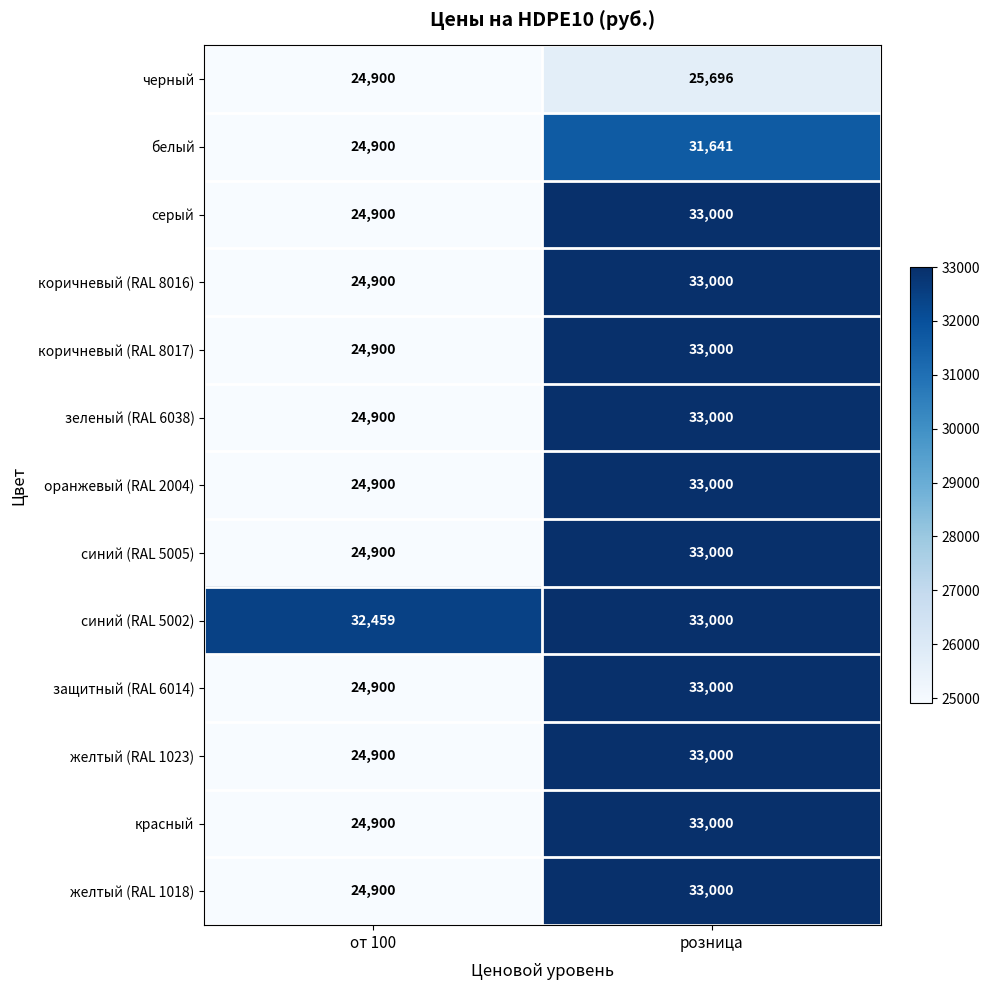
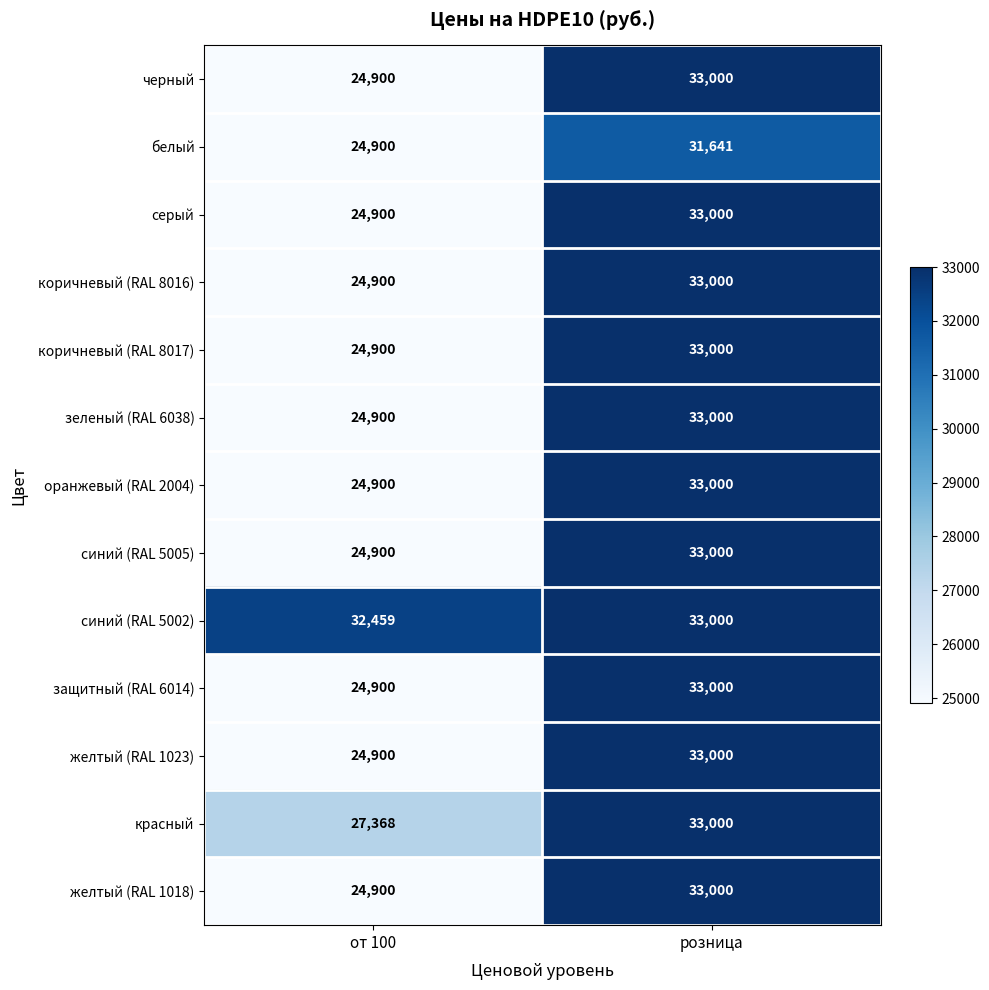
черный, розница: 25,696 -> 33,000
красный, от 100: 24,900 -> 27,368
